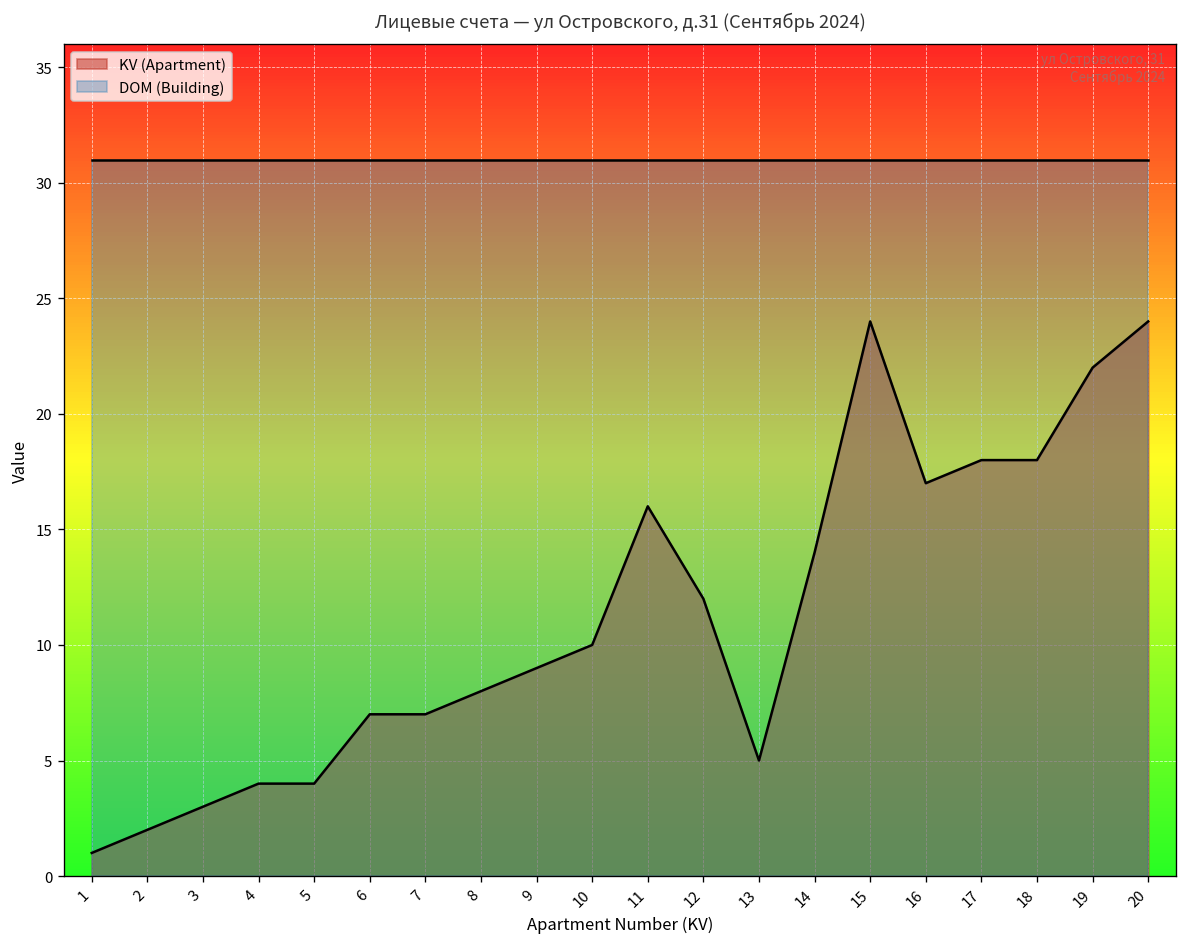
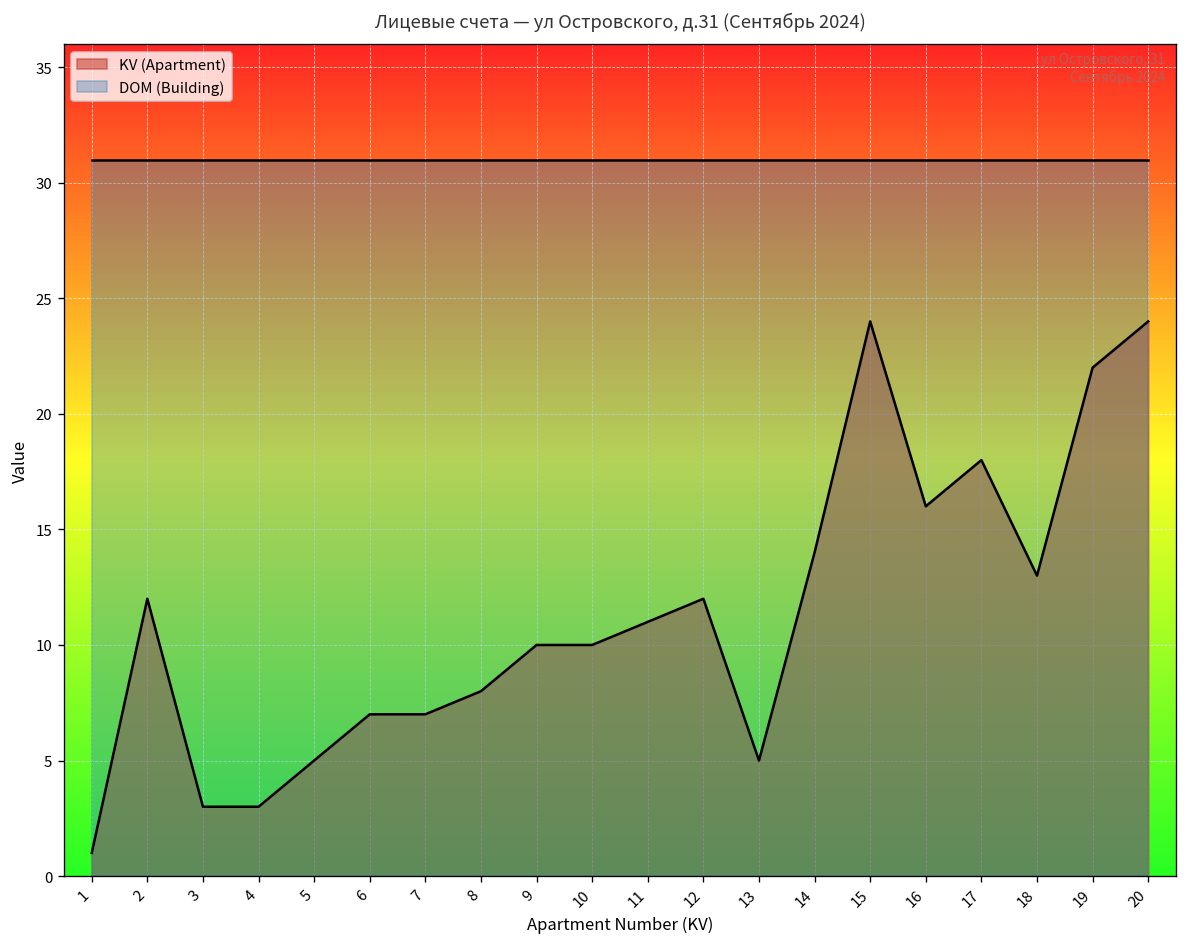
KV (Apartment), 2: 2 -> 12
KV (Apartment), 4: 4 -> 3
KV (Apartment), 5: 4 -> 5
KV (Apartment), 9: 9 -> 10
KV (Apartment), 11: 16 -> 11
KV (Apartment), 16: 17 -> 16
KV (Apartment), 18: 18 -> 13
